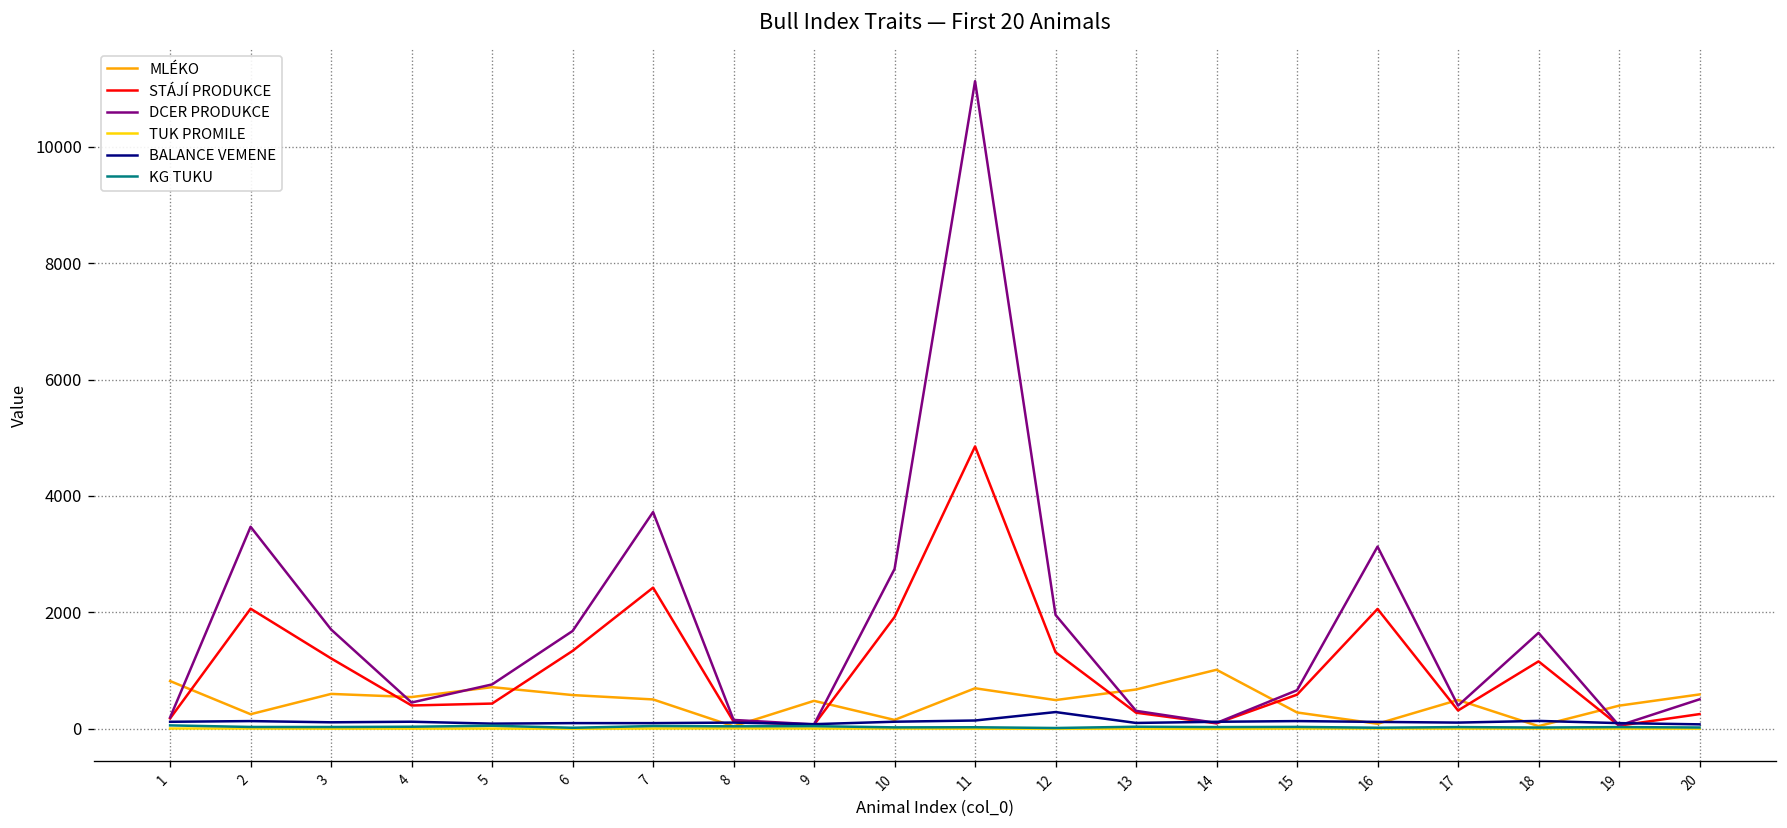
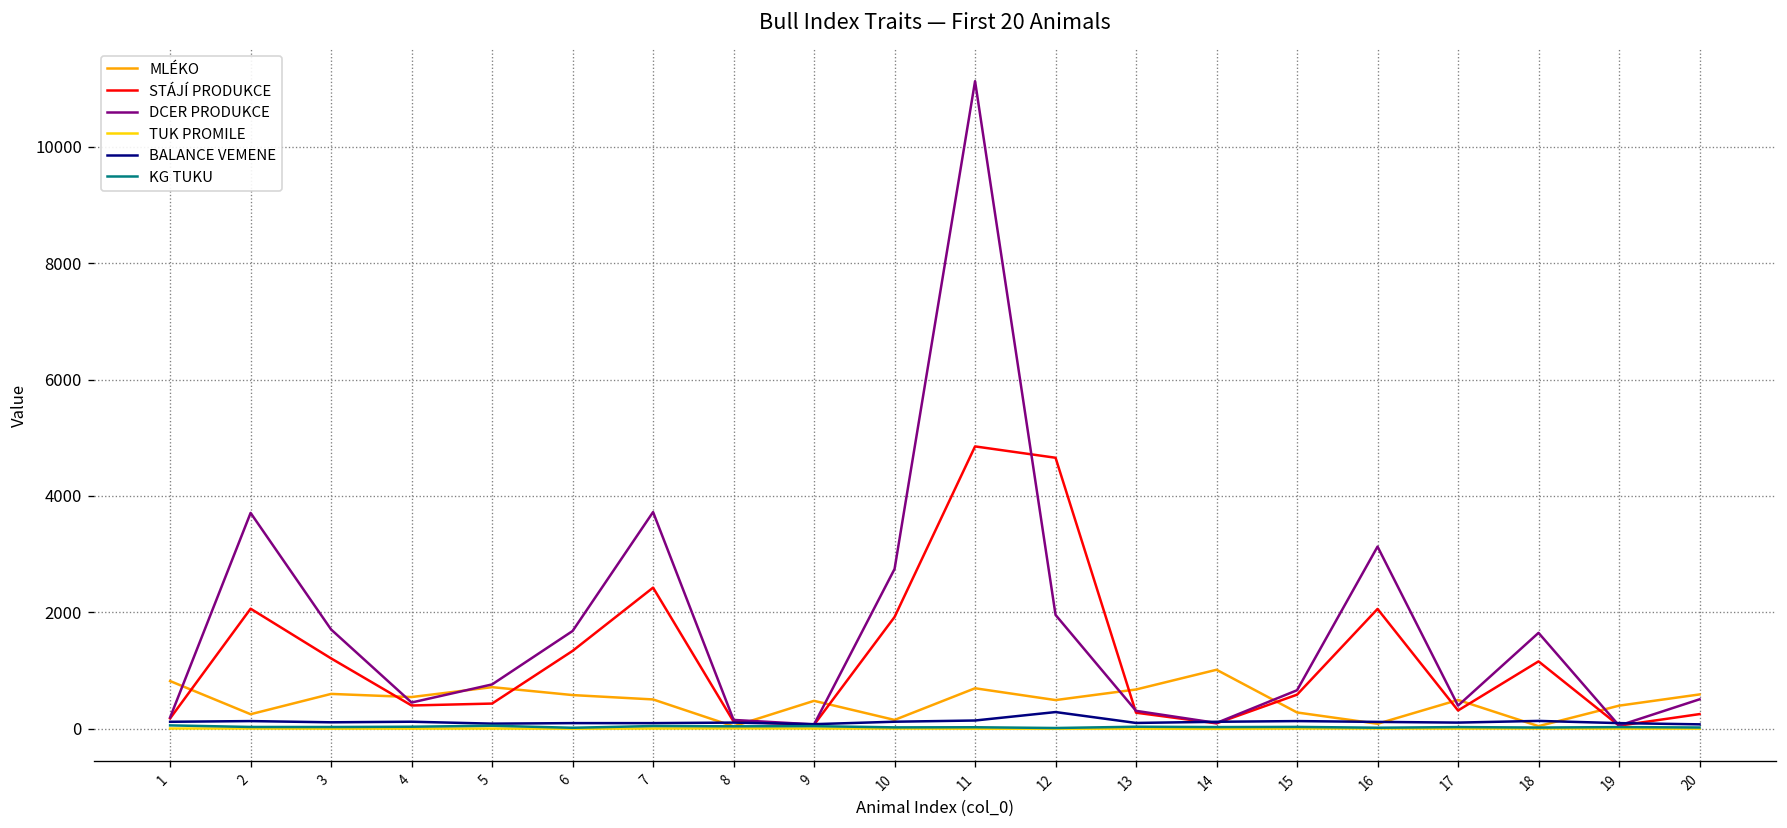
DCER PRODUKCE, 2: 3500 -> 3700
STÁJÍ PRODUKCE, 12: 1300 -> 4700
